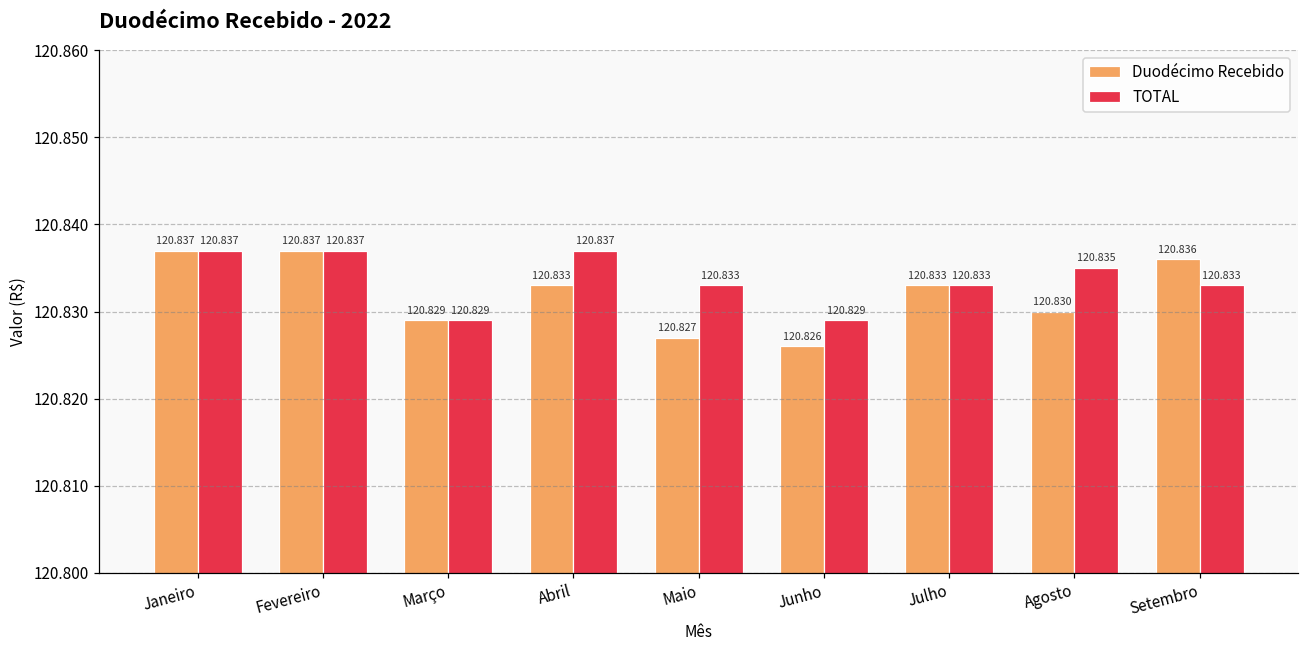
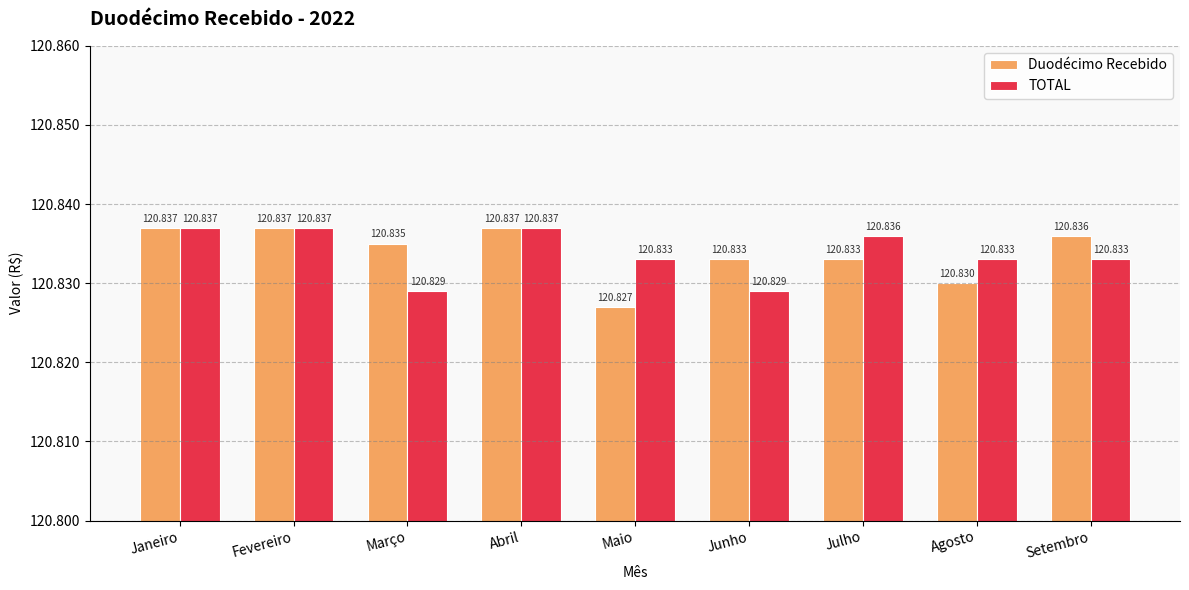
Duodécimo Recebido, Março: 120.829 -> 120.835
Duodécimo Recebido, Abril: 120.833 -> 120.837
Duodécimo Recebido, Junho: 120.826 -> 120.833
TOTAL, Julho: 120.833 -> 120.836
TOTAL, Agosto: 120.835 -> 120.833
